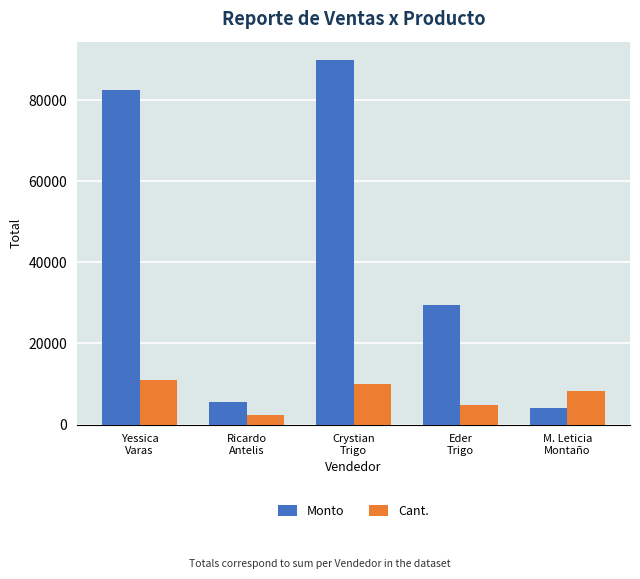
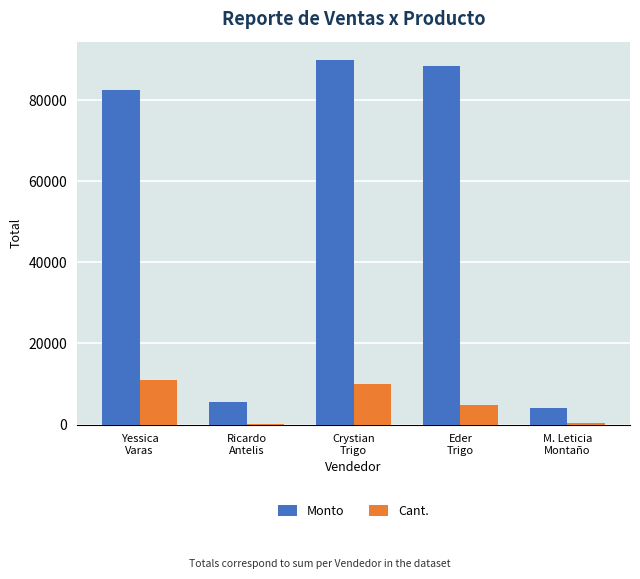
Cant., Ricardo Antelis: 2000 -> 0
Monto, Eder Trigo: 30000 -> 89000
Cant., M. Leticia Montaño: 8000 -> 0
